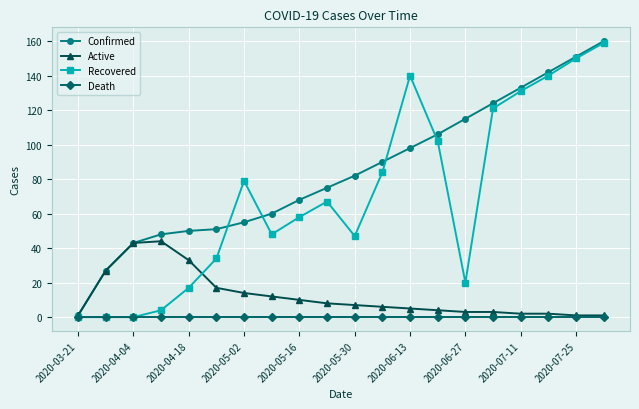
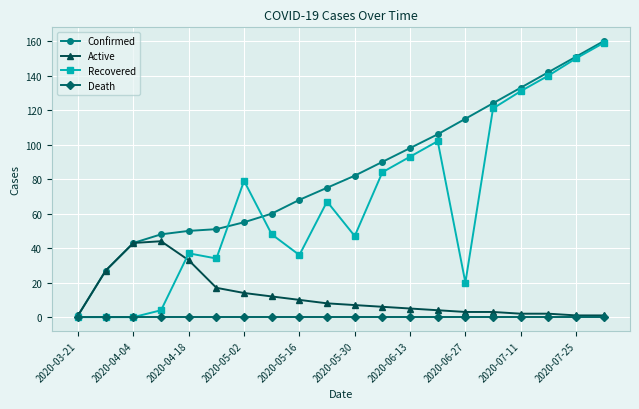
Recovered, 2020-04-18: 17 -> 37
Recovered, 2020-05-16: 58 -> 36
Recovered, 2020-06-13: 140 -> 93
